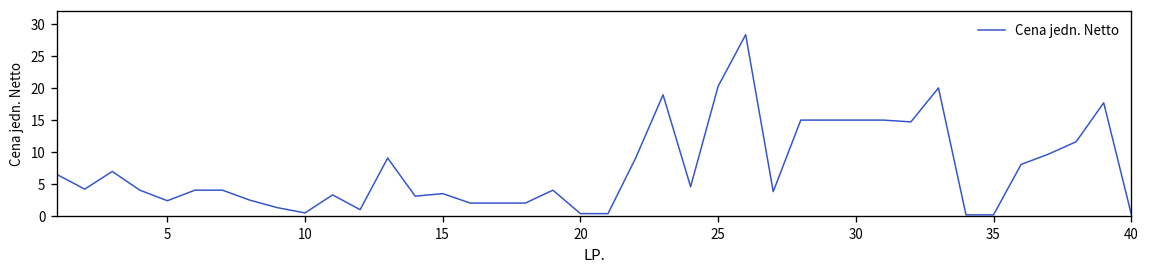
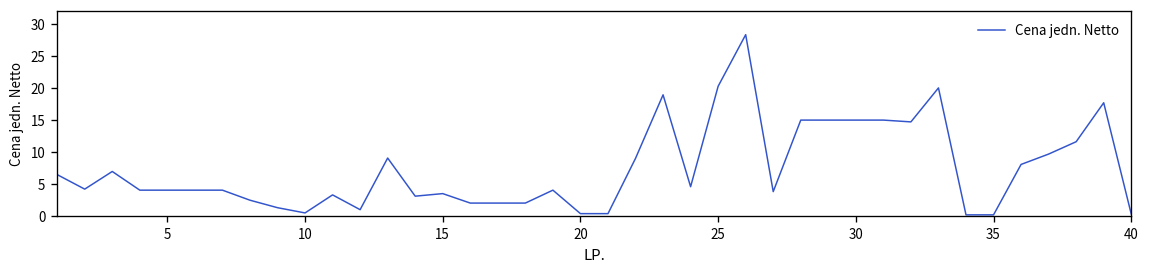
5: 2 -> 4
